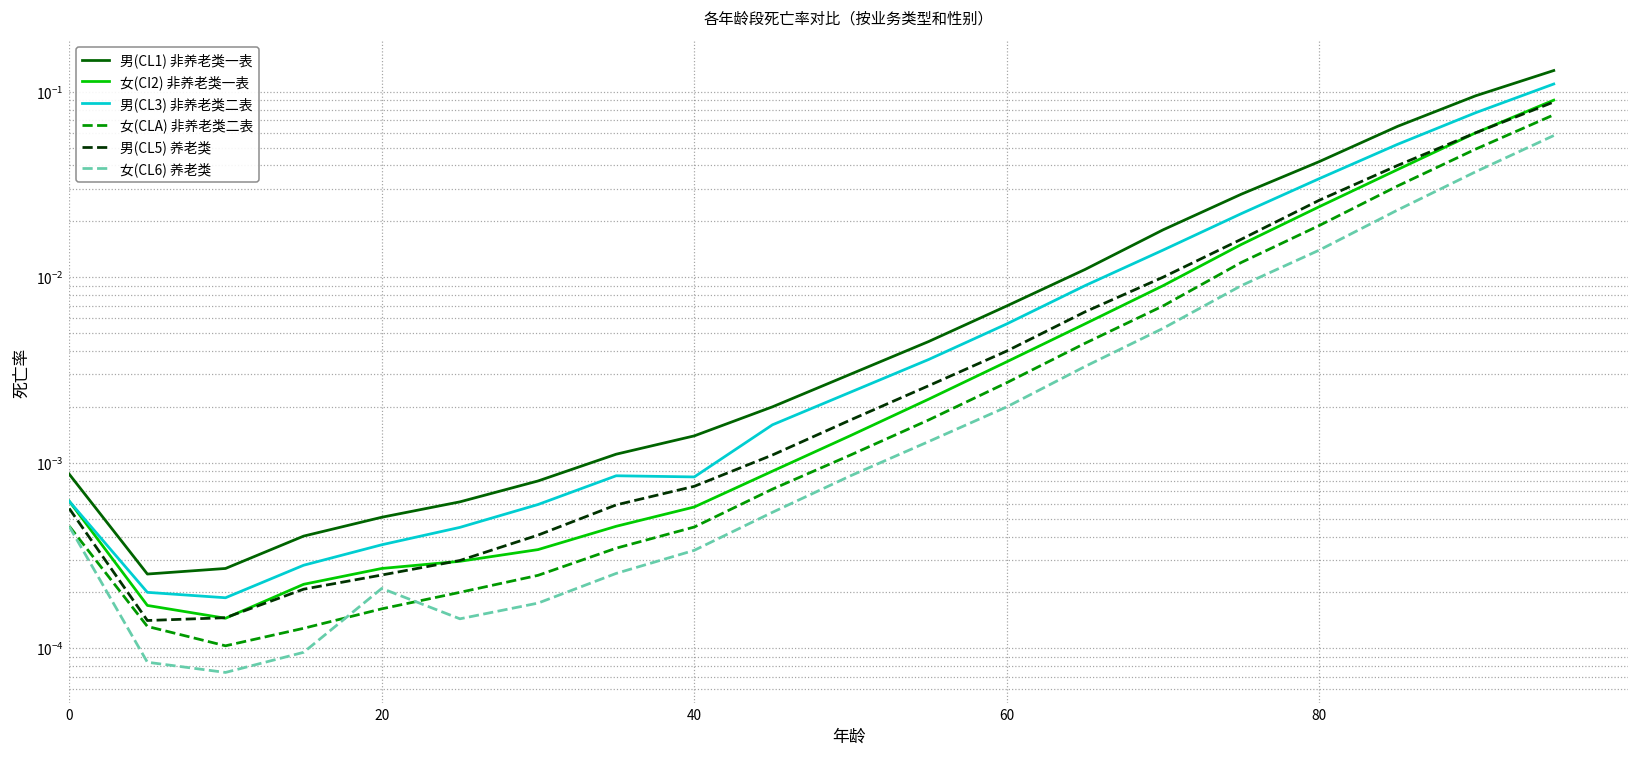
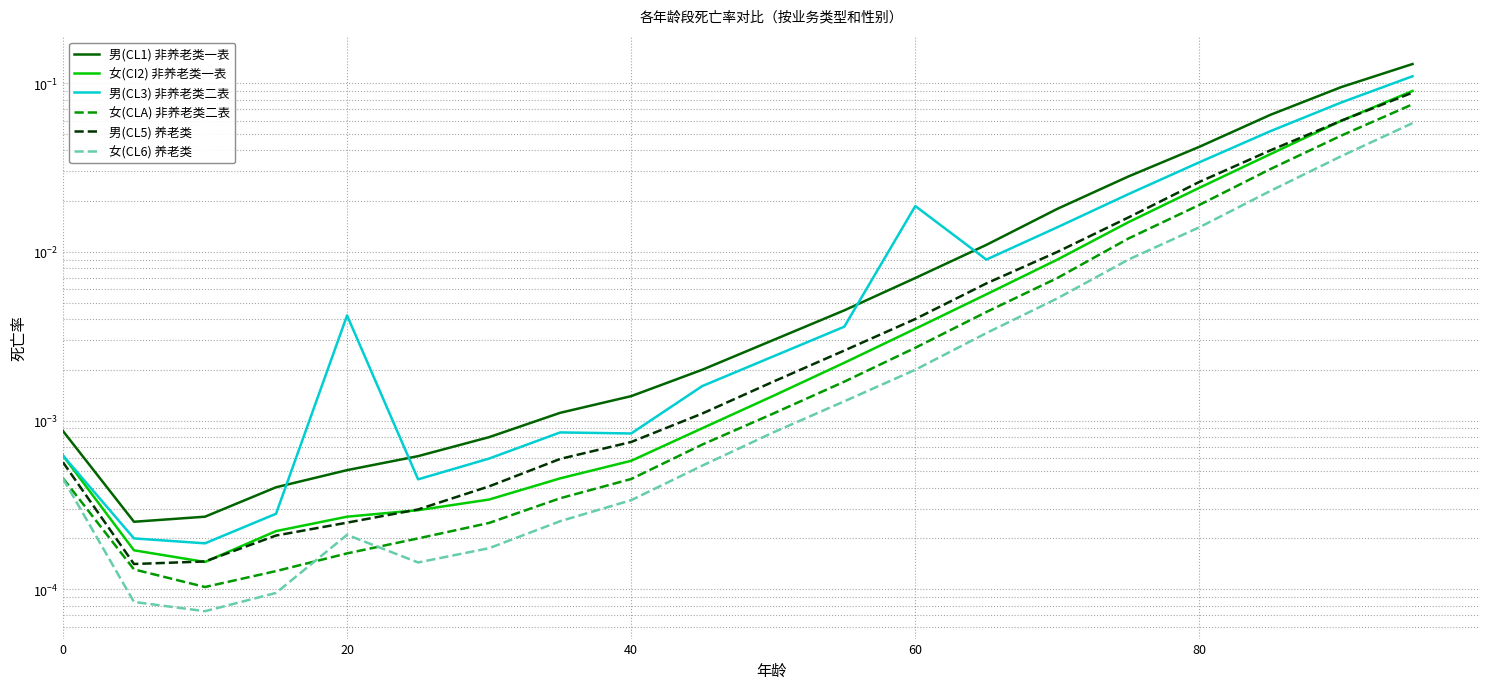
男(CL3) 非养老类二表, 20: 0.00036 -> 0.0042
男(CL3) 非养老类二表, 60: 0.0056 -> 0.019
